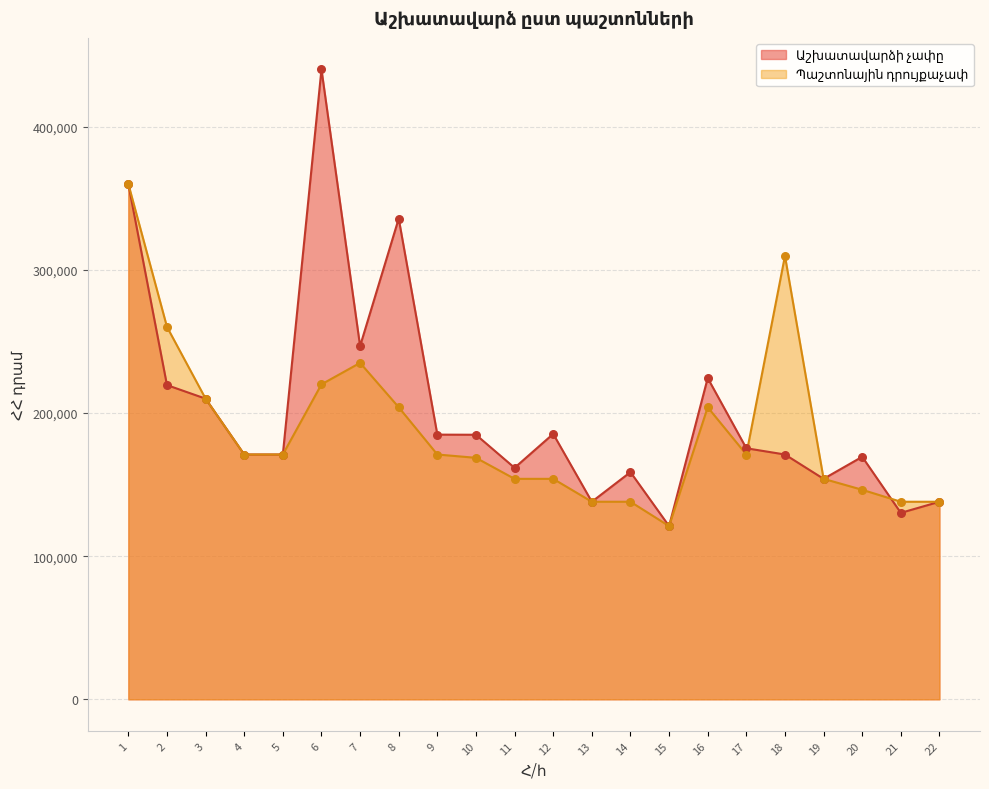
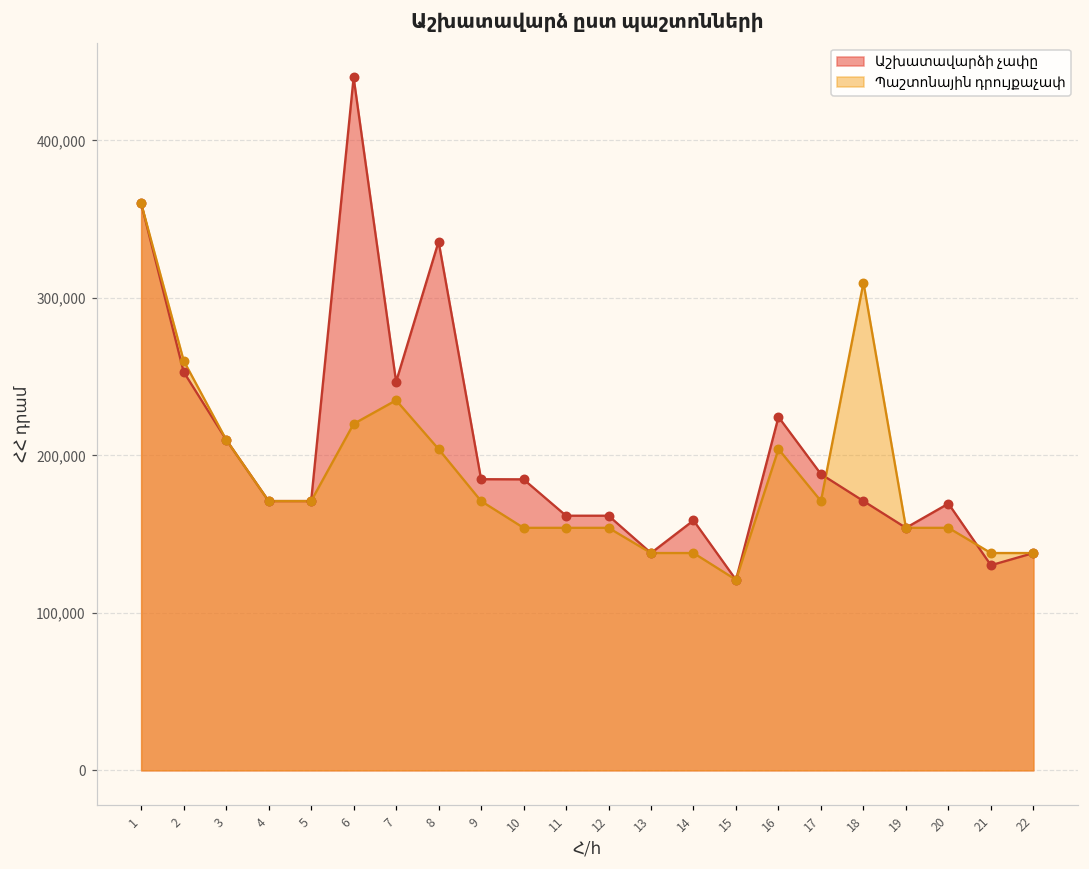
Աշխատավարձի չափը, 2: 219,000 -> 253,000
Պաշտոնային դրույքաչափ, 10: 169,000 -> 154,000
Աշխատավարձի չափը, 12: 185,000 -> 162,000
Աշխատավարձի չափը, 17: 175,000 -> 188,000
Պաշտոնային դրույքաչափ, 20: 146,000 -> 154,000
